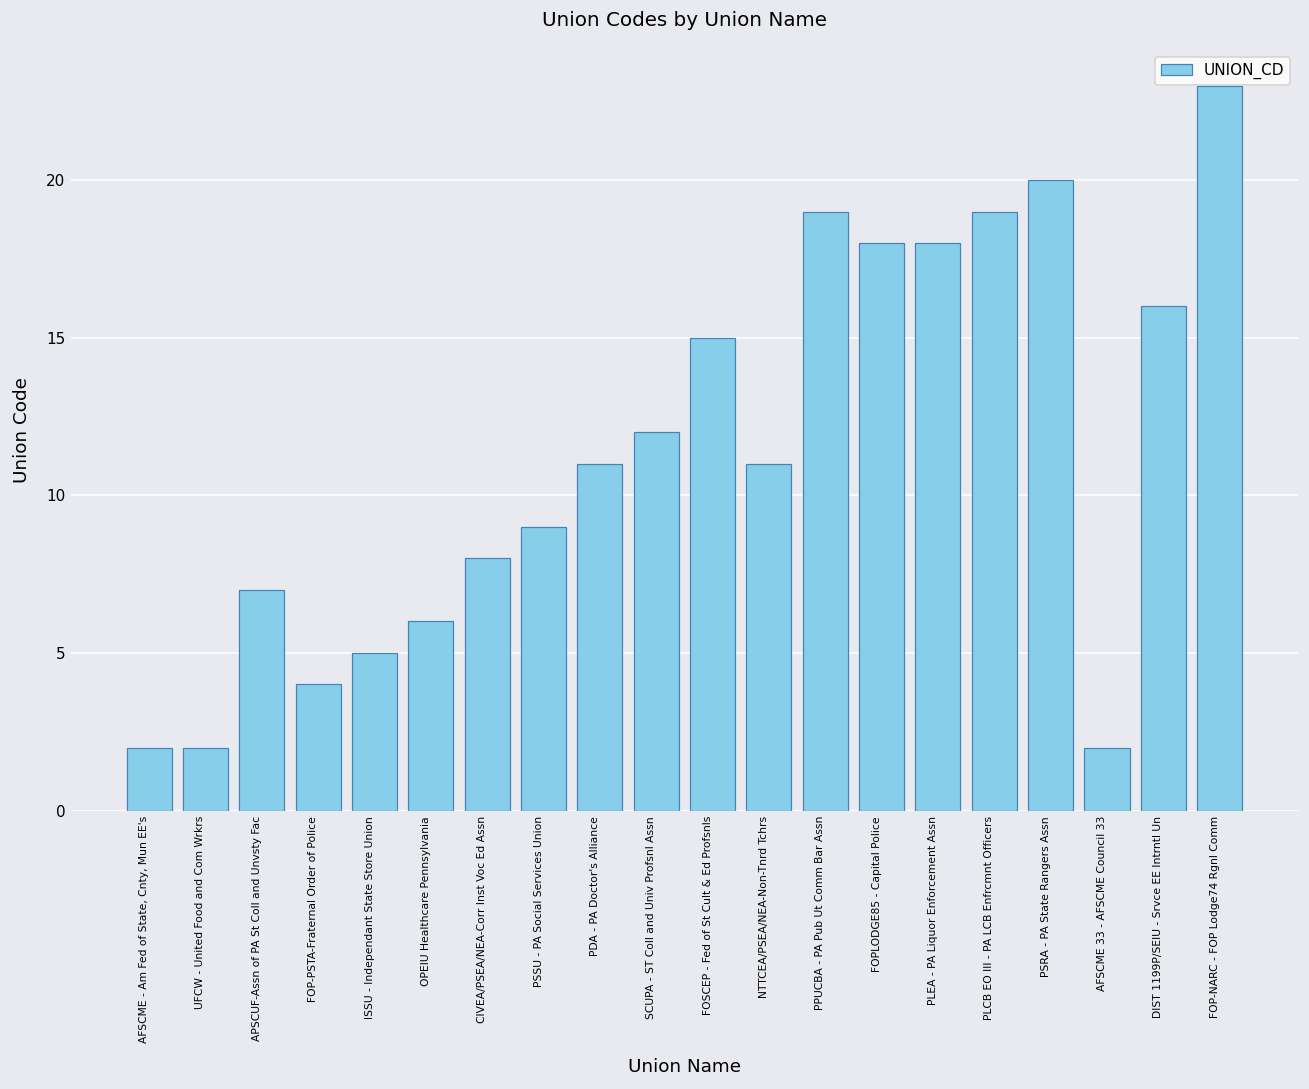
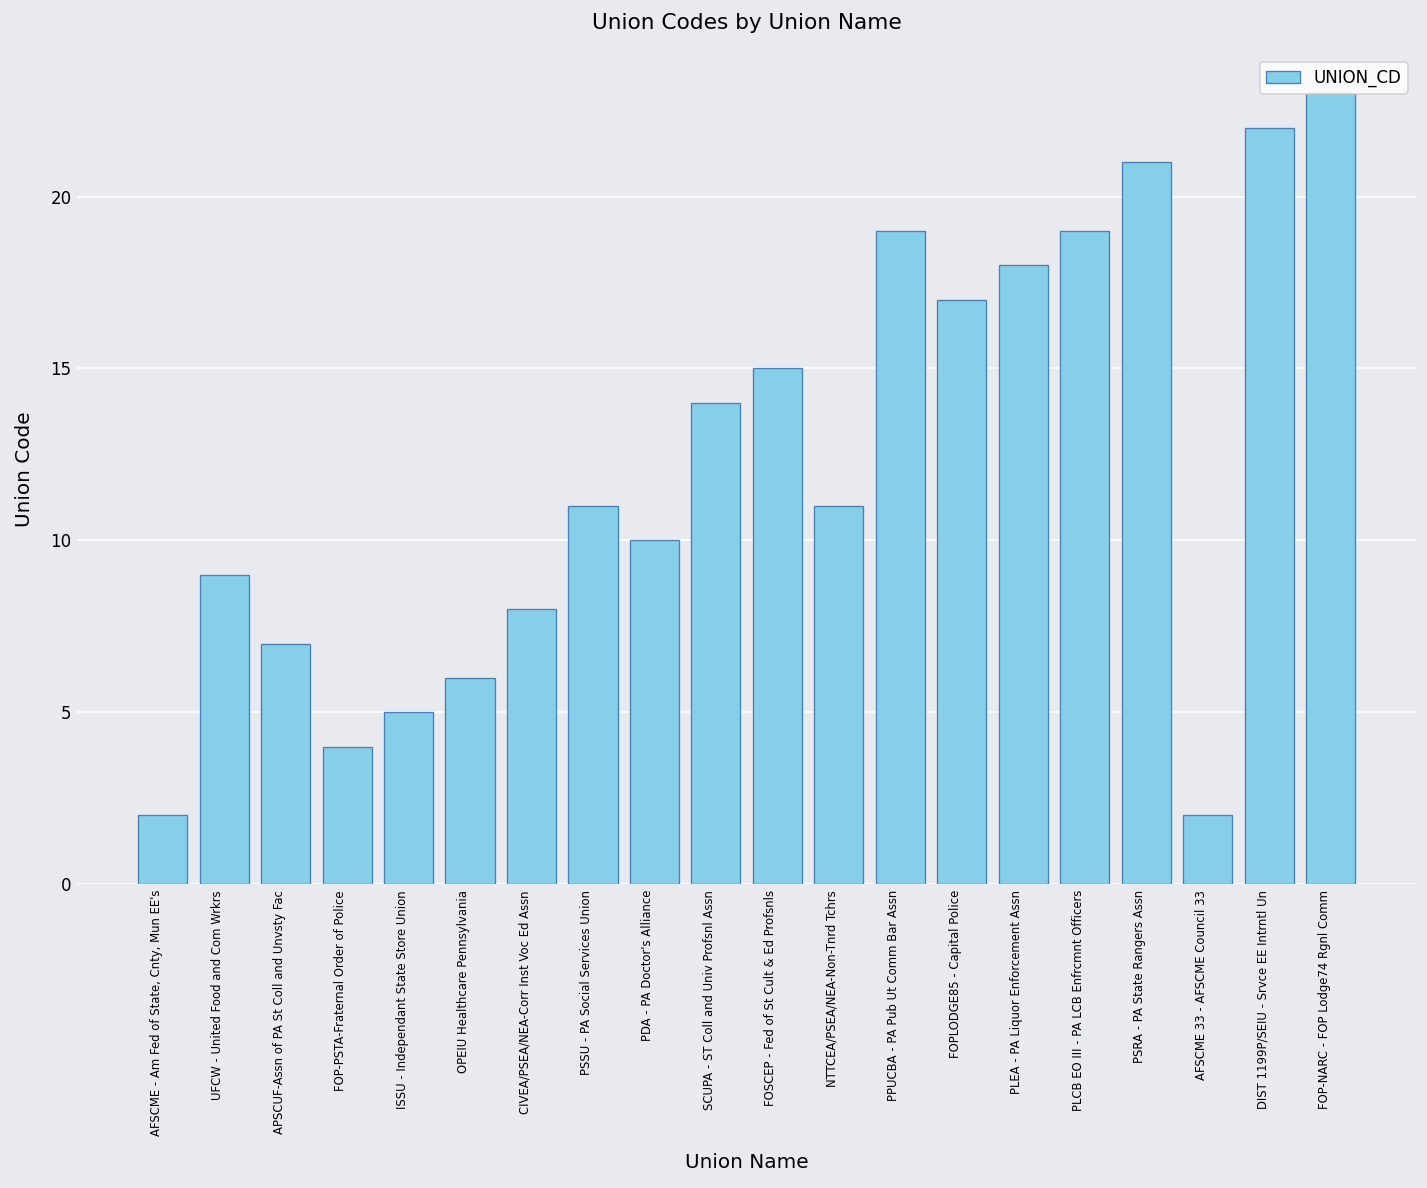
UFCW - United Food and Com Wrkrs: 2 -> 9
PSSU - PA Social Services Union: 9 -> 11
PDA - PA Doctor's Alliance: 11 -> 10
SCUPA - ST Coll and Univ Profsnl Assn: 12 -> 14
FOPLODGE85 - Capital Police: 18 -> 17
PSRA - PA State Rangers Assn: 20 -> 21
DIST 1199P/SEIU - Srvce EE Intrntl Un: 16 -> 22
